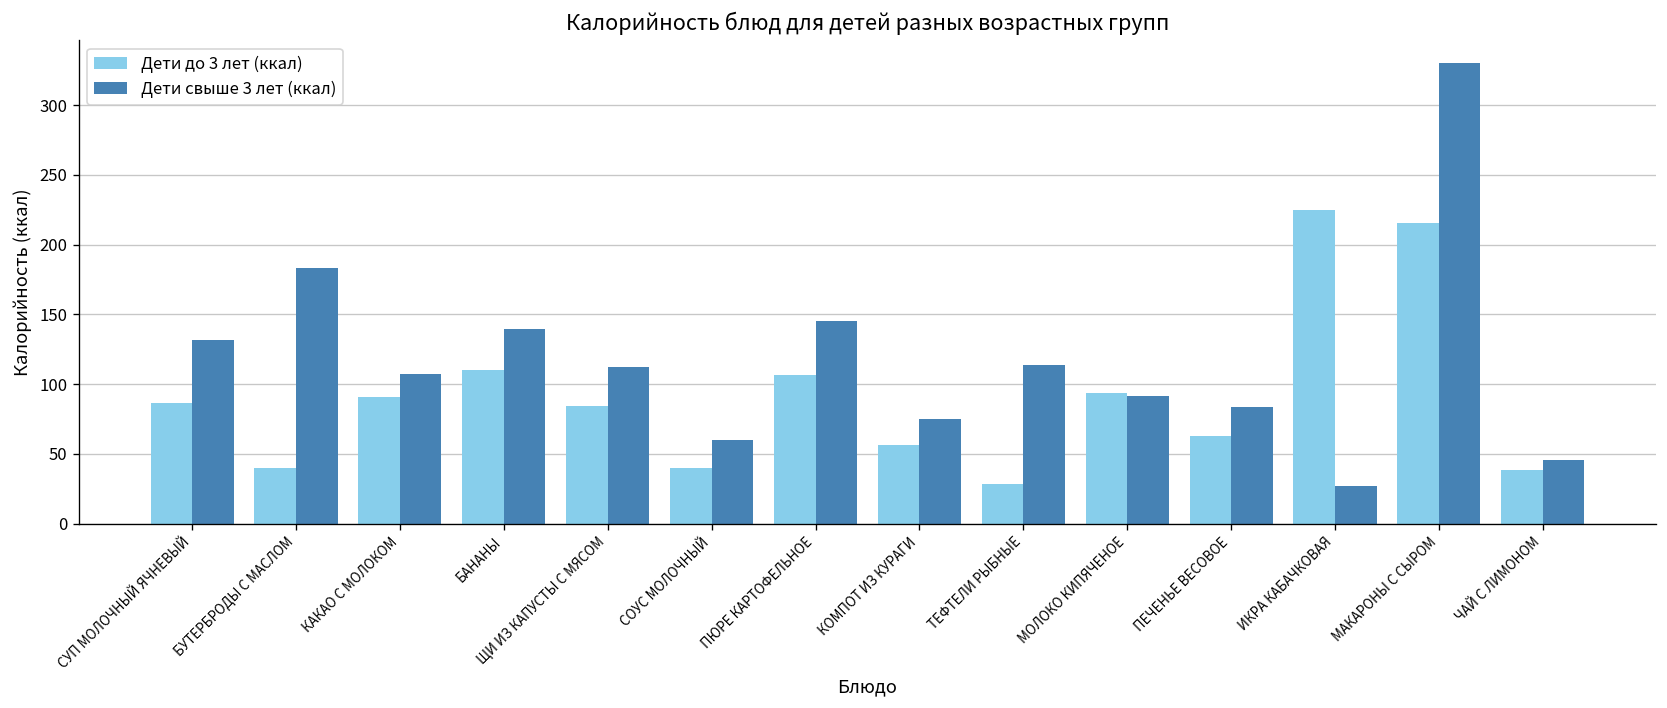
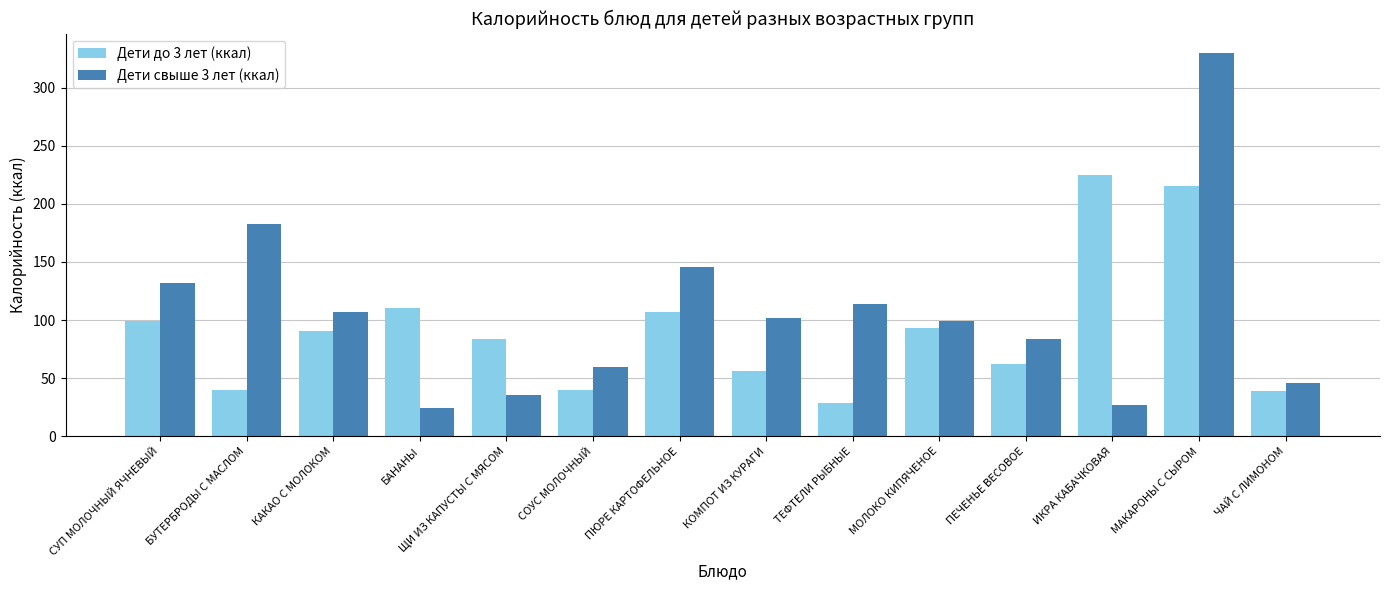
Дети до 3 лет (ккал), СУП МОЛОЧНЫЙ ЯЧНЕВЫЙ: 87 -> 99
Дети свыше 3 лет (ккал), БАНАНЫ: 139 -> 24
Дети свыше 3 лет (ккал), ЩИ ИЗ КАПУСТЫ С МЯСОМ: 112 -> 36
Дети свыше 3 лет (ккал), КОМПОТ ИЗ КУРАГИ: 75 -> 102
Дети свыше 3 лет (ккал), МОЛОКО КИПЯЧЕНОЕ: 92 -> 99
